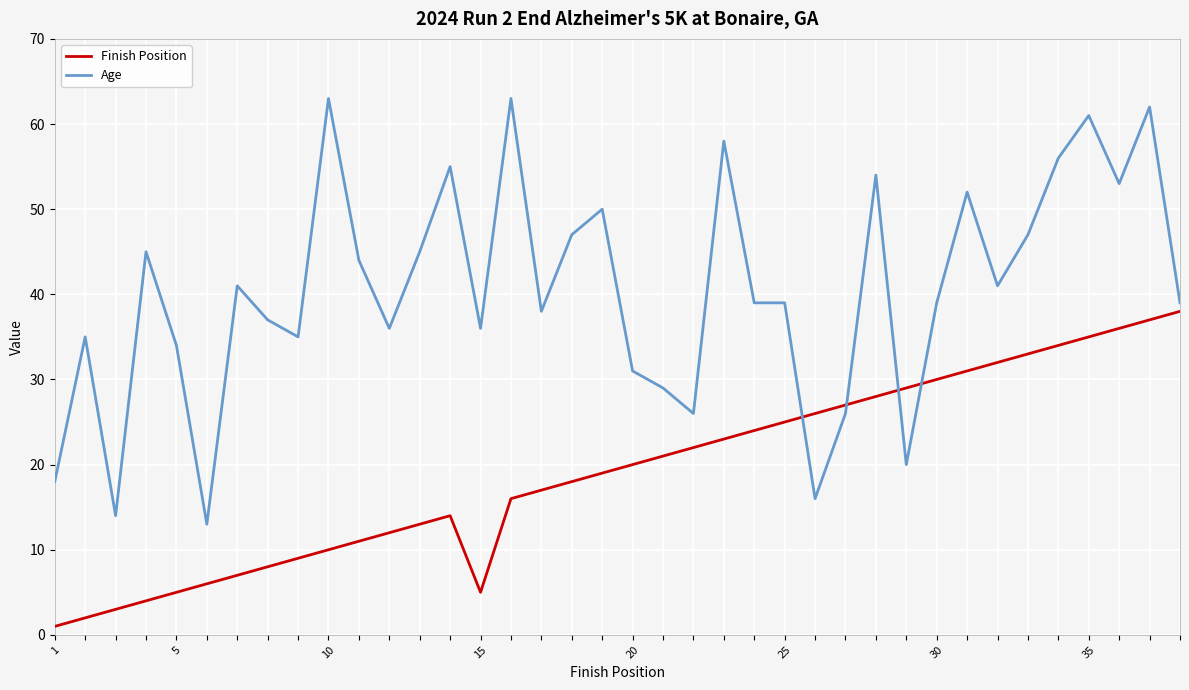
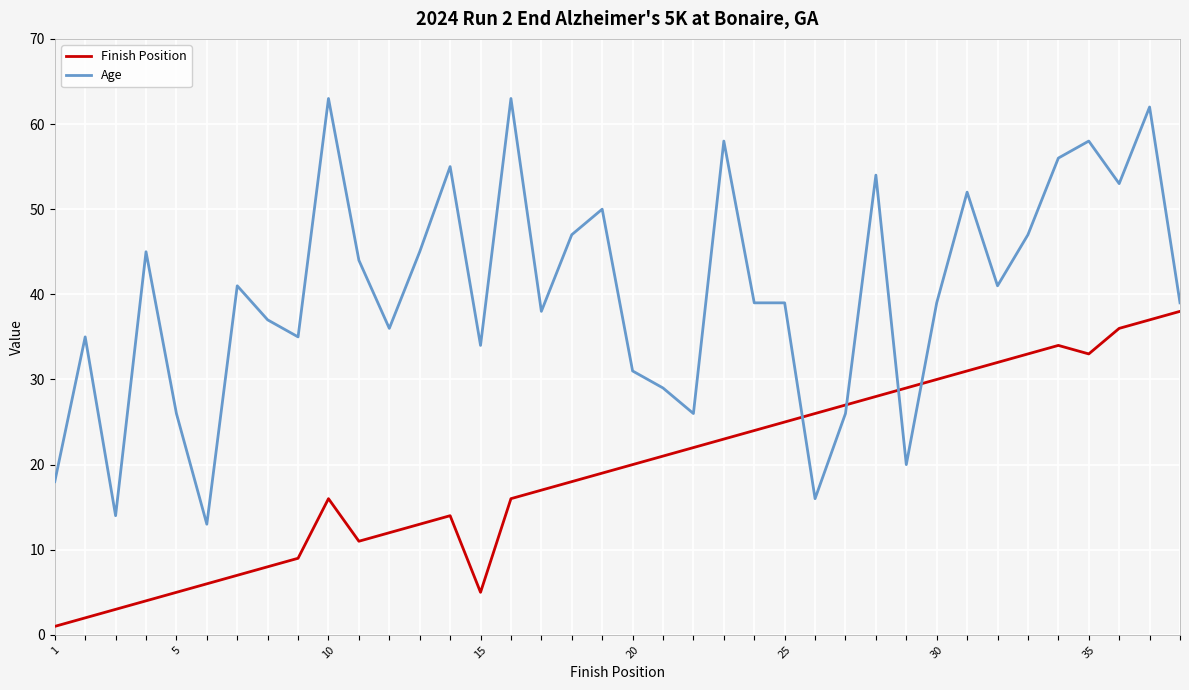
Age, 5: 34 -> 26
Finish Position, 10: 10 -> 16
Age, 15: 36 -> 34
Finish Position, 35: 35 -> 33
Age, 35: 61 -> 58
